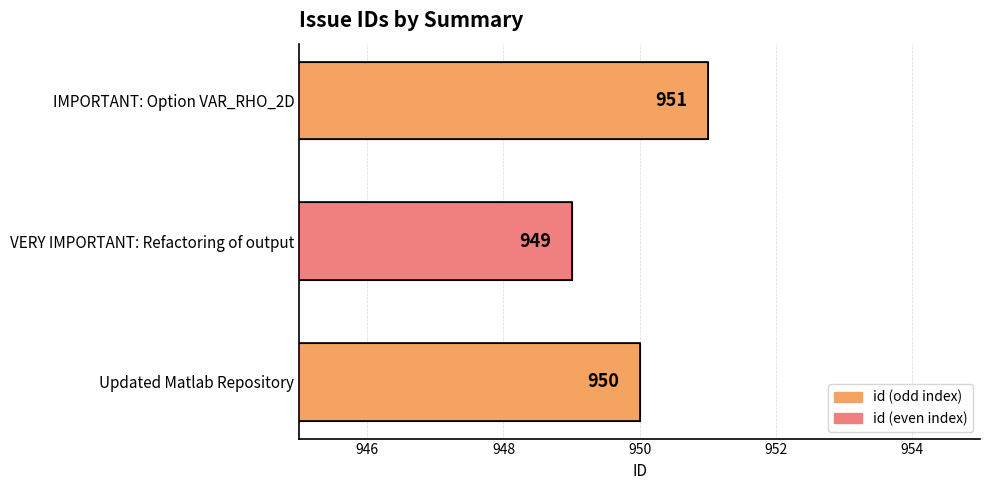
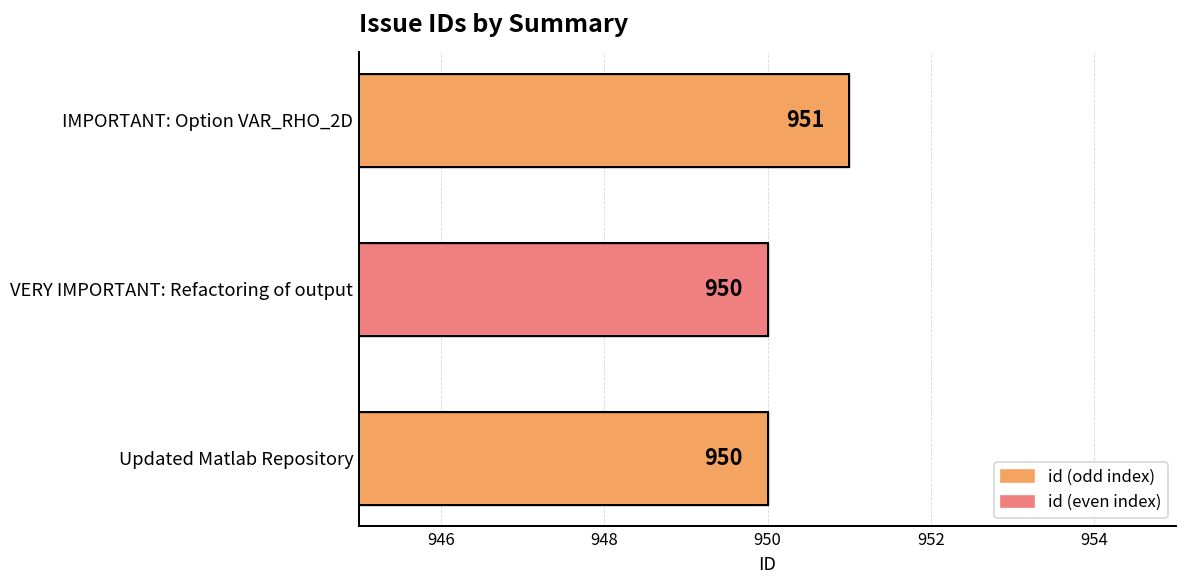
VERY IMPORTANT: Refactoring of output: 949 -> 950
